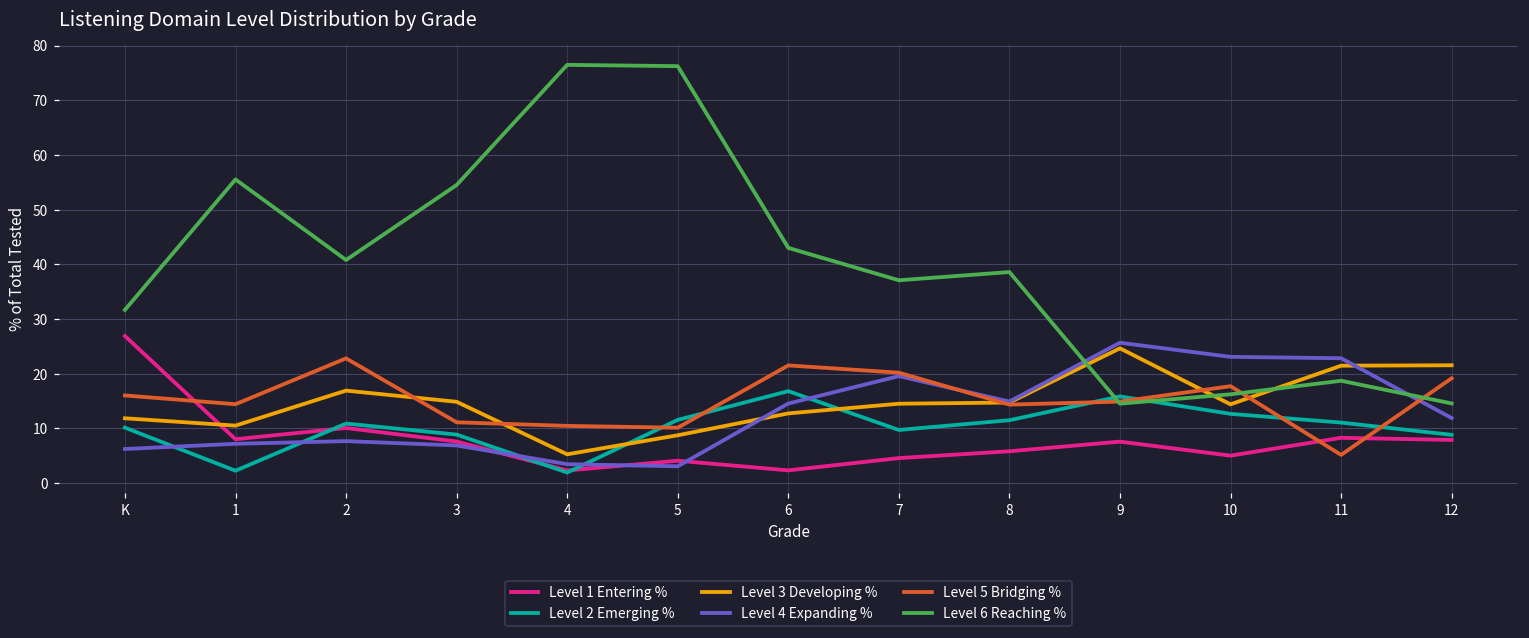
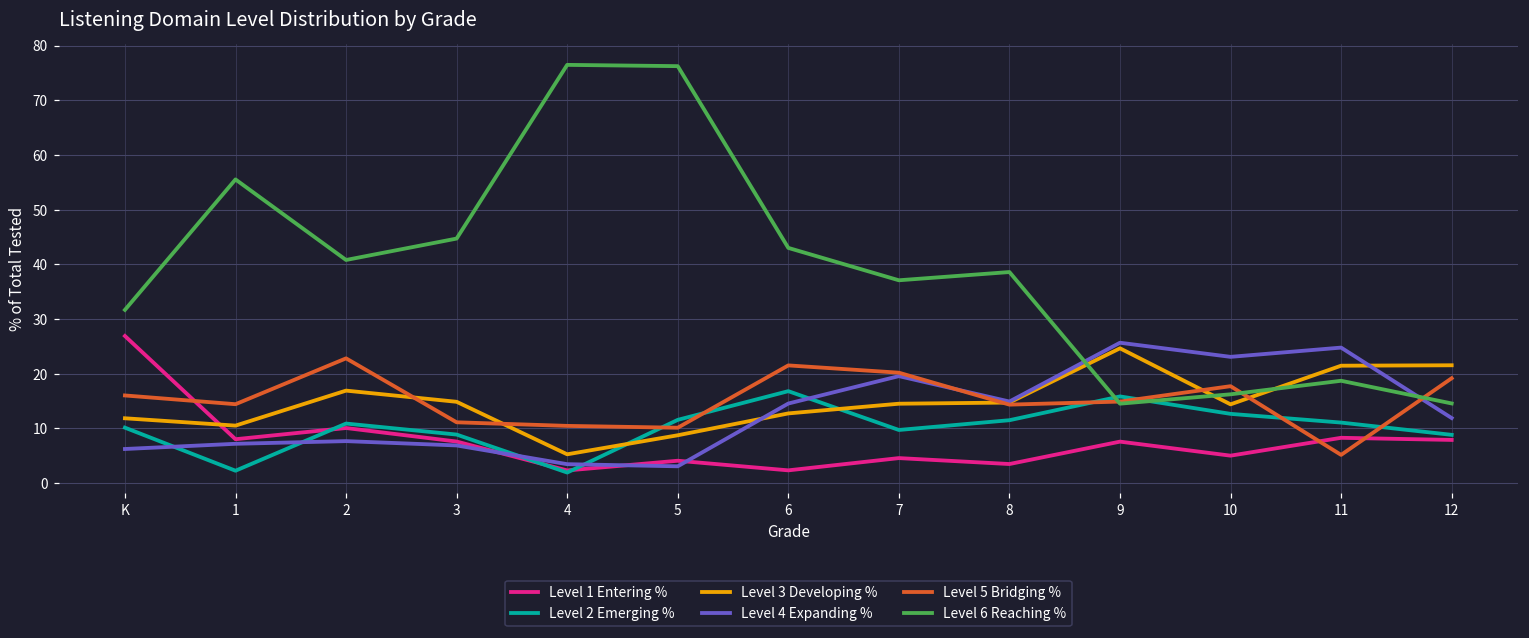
Level 6 Reaching %, 3: 55 -> 45
Level 1 Entering %, 8: 6 -> 4
Level 4 Expanding %, 11: 23 -> 25
